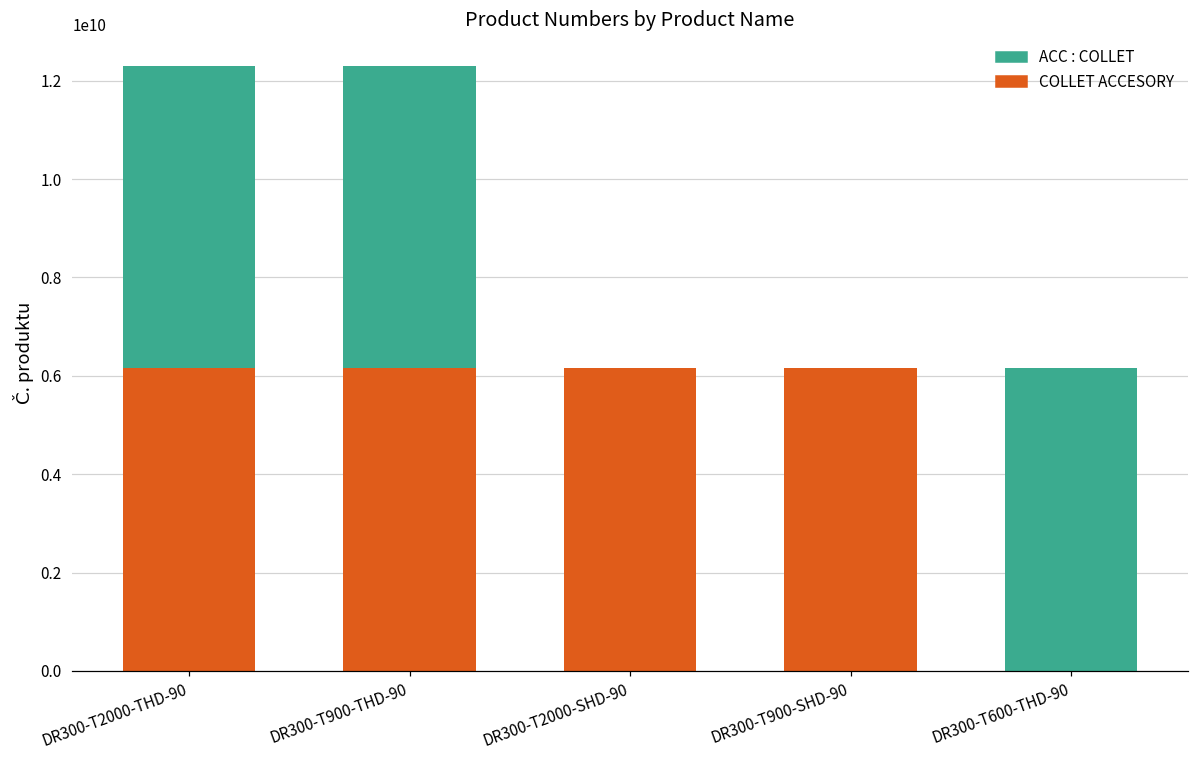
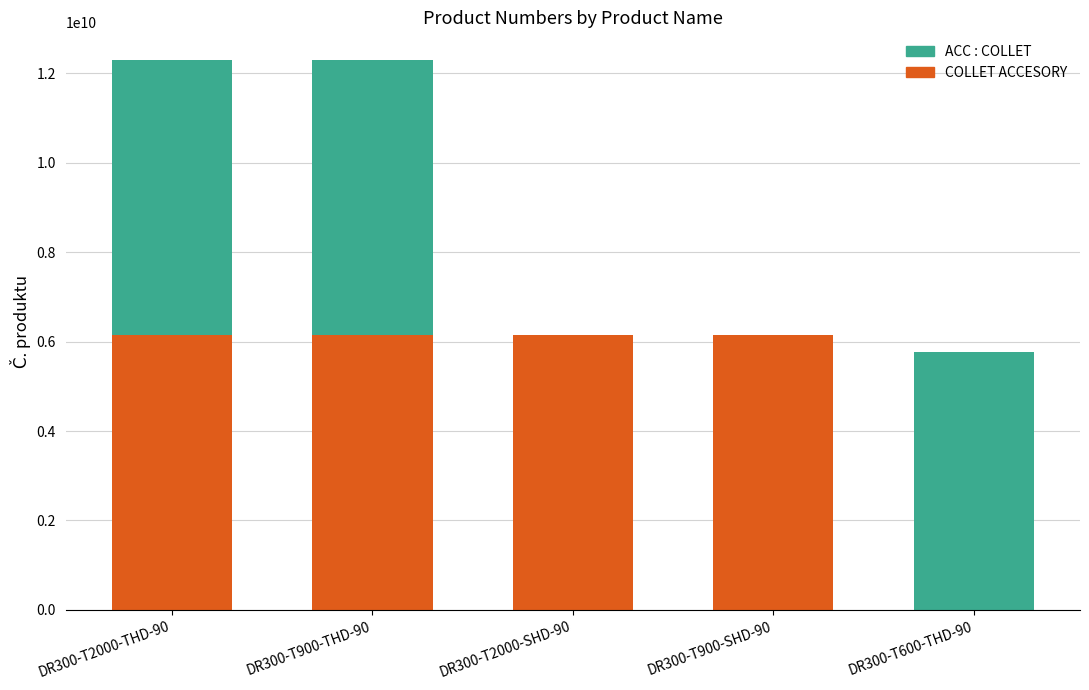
ACC : COLLET, DR300-T600-THD-90: 6200000000 -> 5800000000
